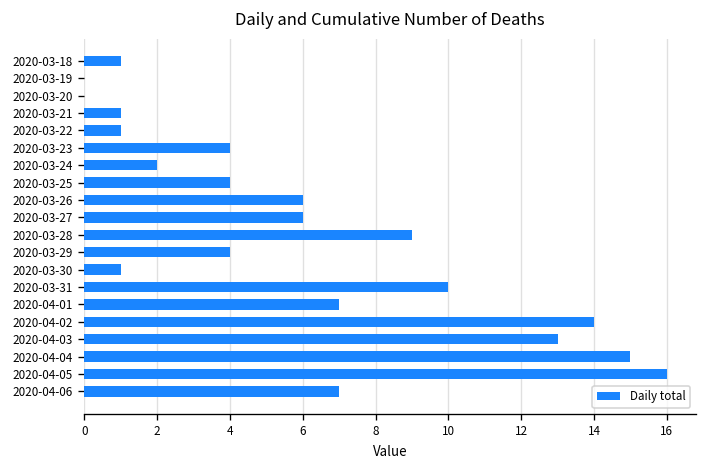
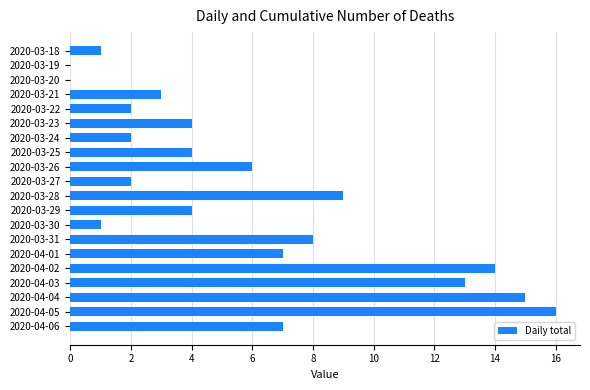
2020-03-21: 1 -> 3
2020-03-22: 1 -> 2
2020-03-27: 6 -> 2
2020-03-31: 10 -> 8
